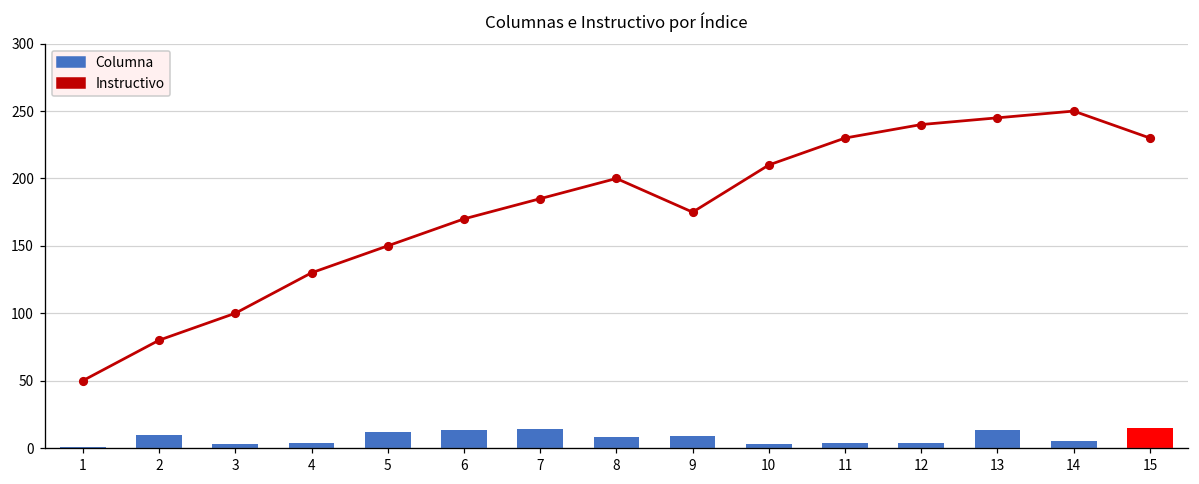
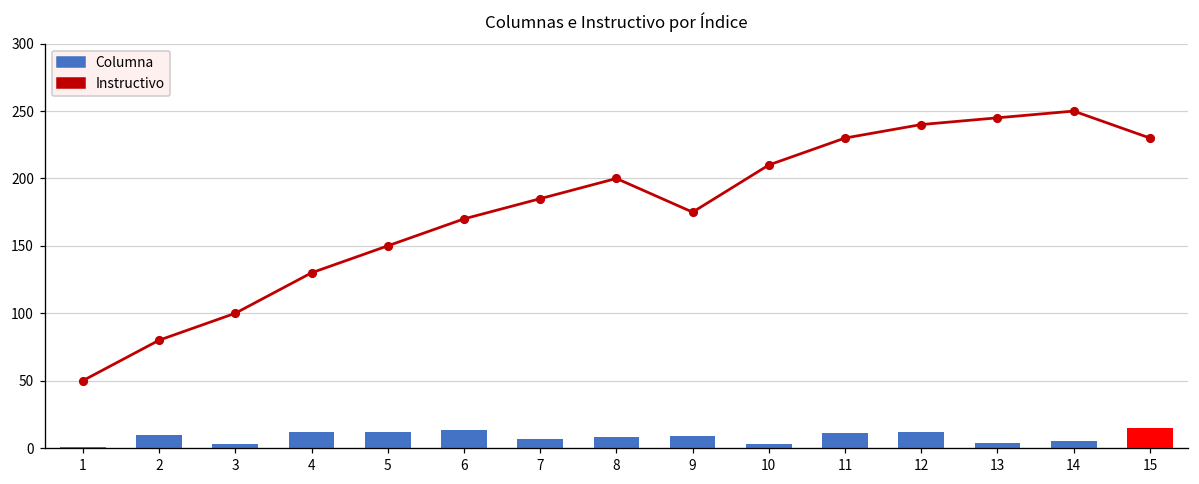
Columna, 4: 4 -> 12
Columna, 7: 14 -> 7
Columna, 11: 4 -> 11
Columna, 12: 4 -> 12
Columna, 13: 13 -> 4
